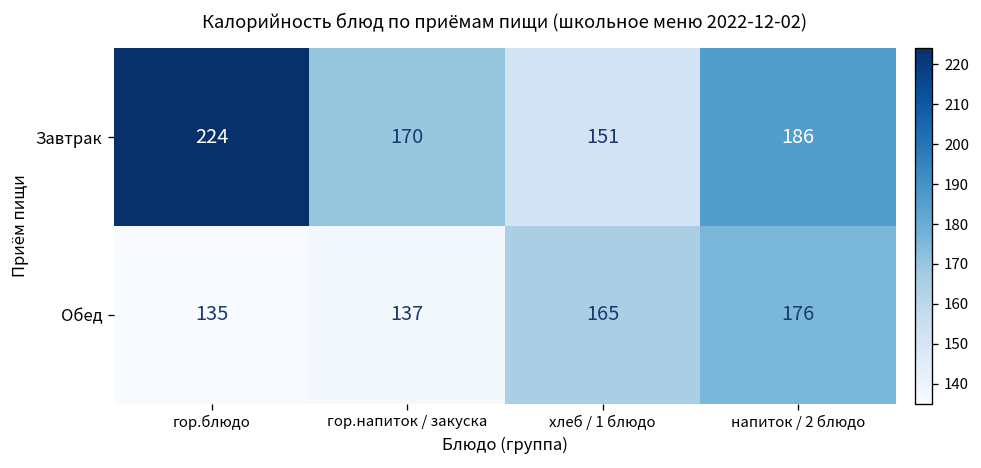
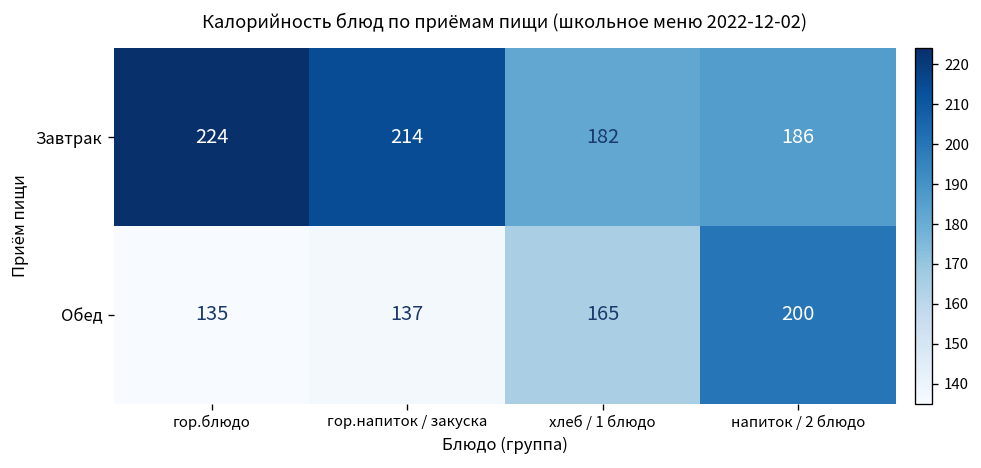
Завтрак, гор.напиток / закуска: 170 -> 214
Завтрак, хлеб / 1 блюдо: 151 -> 182
Обед, напиток / 2 блюдо: 176 -> 200
